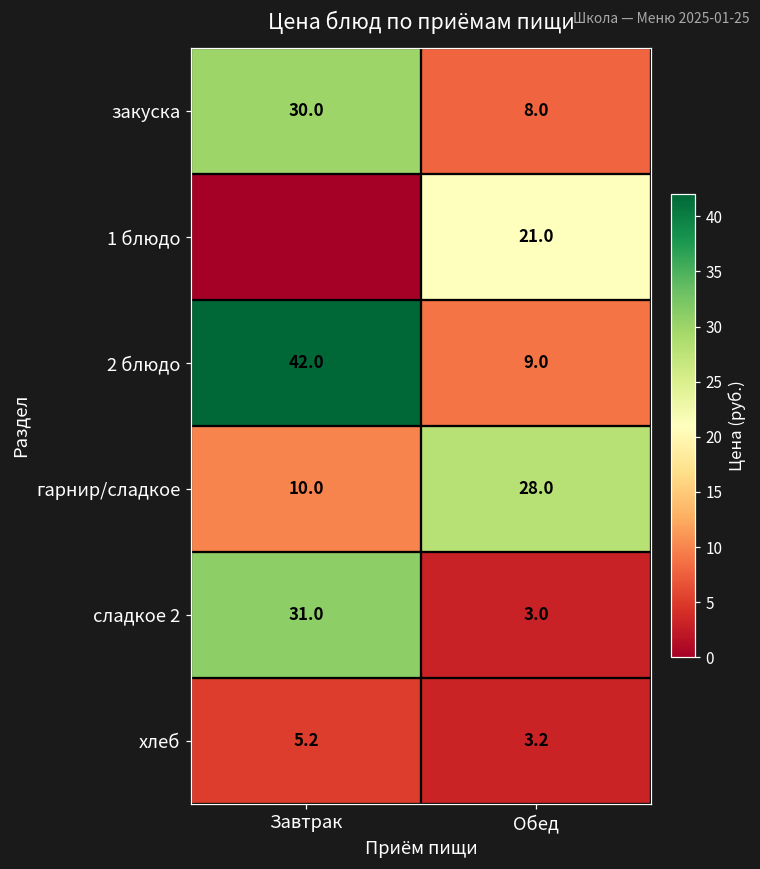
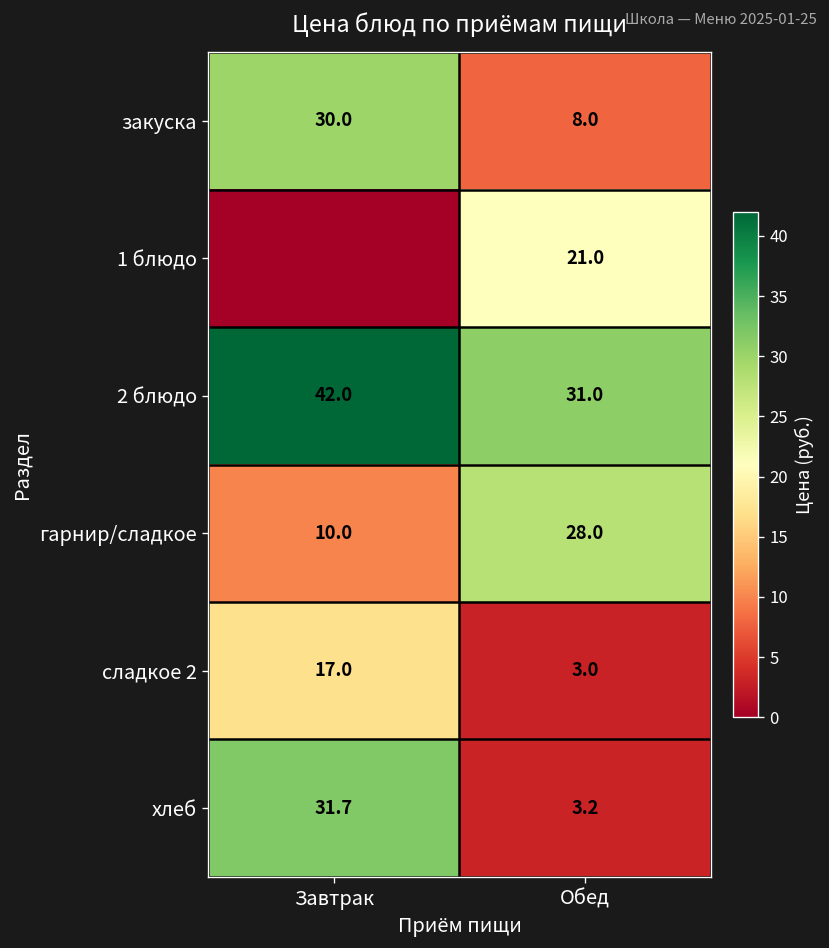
2 блюдо, Обед: 9.0 -> 31.0
сладкое 2, Завтрак: 31.0 -> 17.0
хлеб, Завтрак: 5.2 -> 31.7
